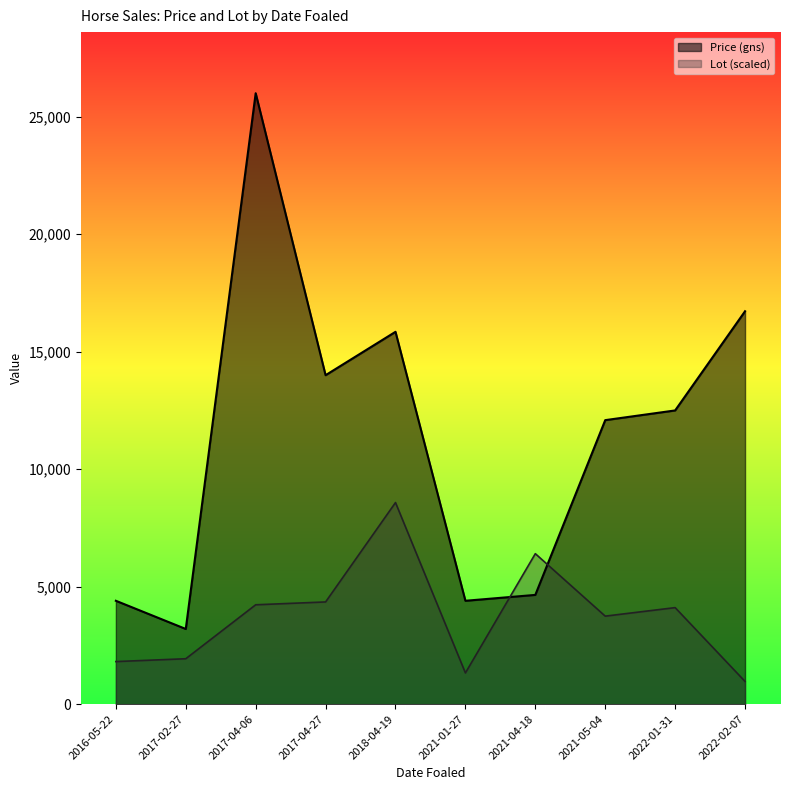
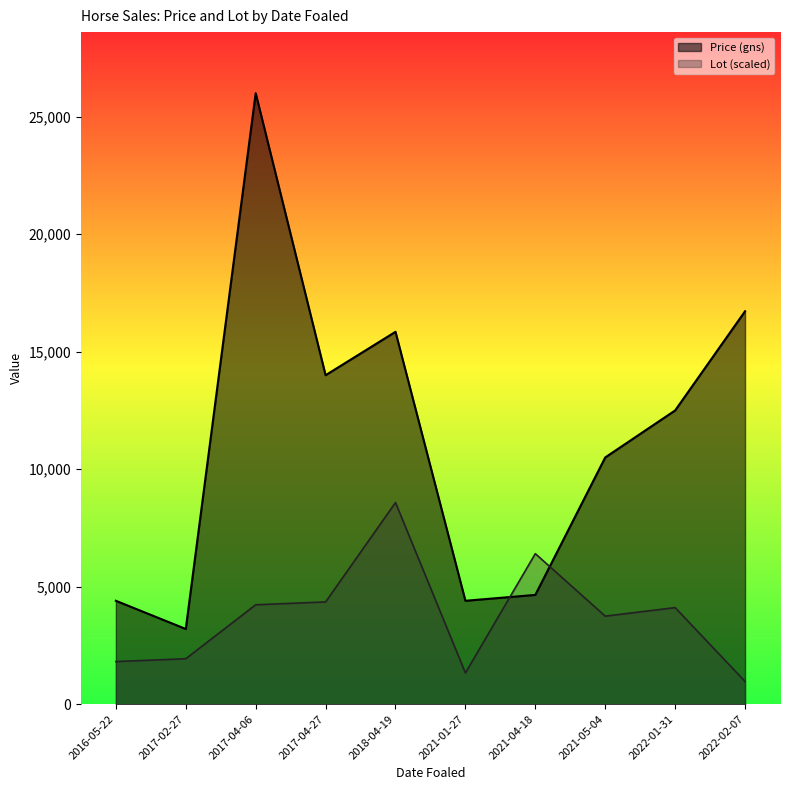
Price (gns), 2021-05-04: 12,100 -> 10,500
